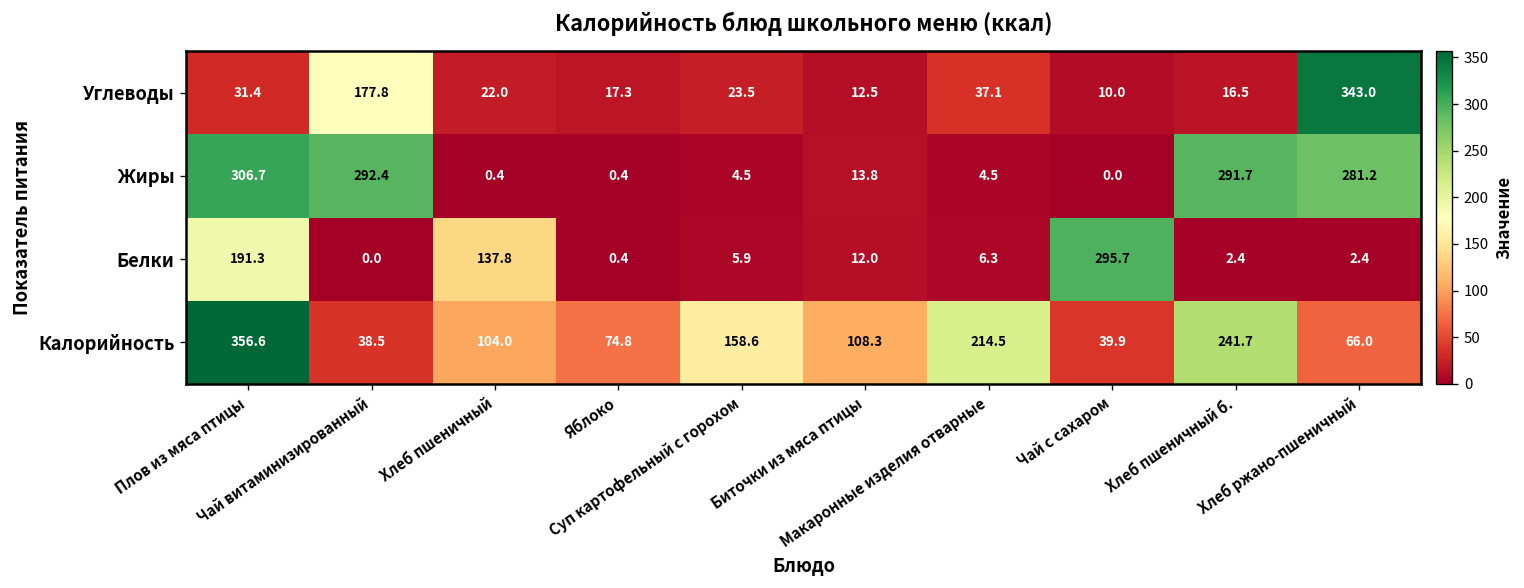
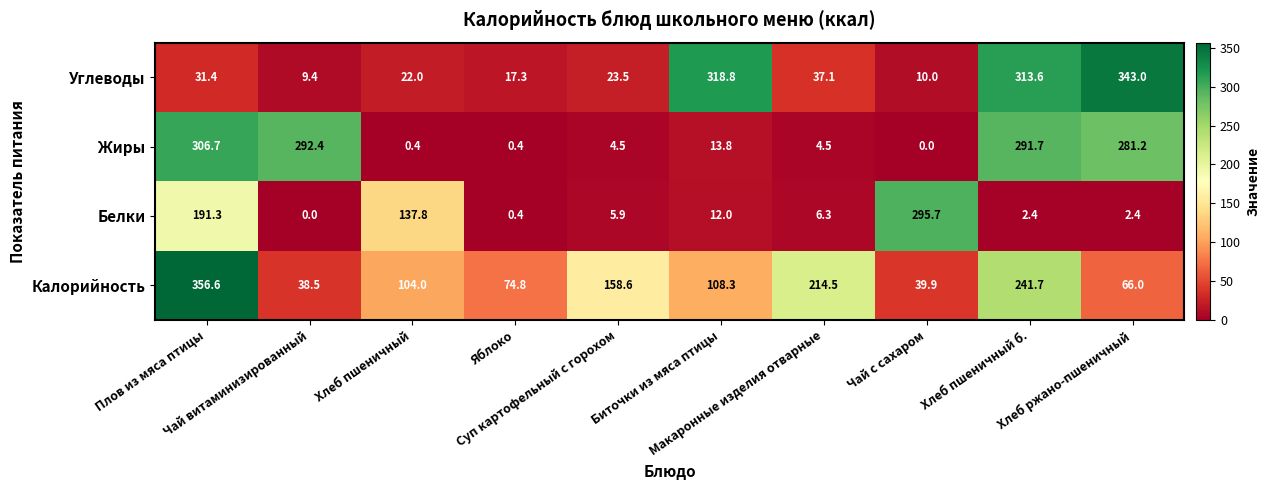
Углеводы, Чай витаминизированный: 177.8 -> 9.4
Углеводы, Биточки из мяса птицы: 12.5 -> 318.8
Углеводы, Хлеб пшеничный б.: 16.5 -> 313.6
